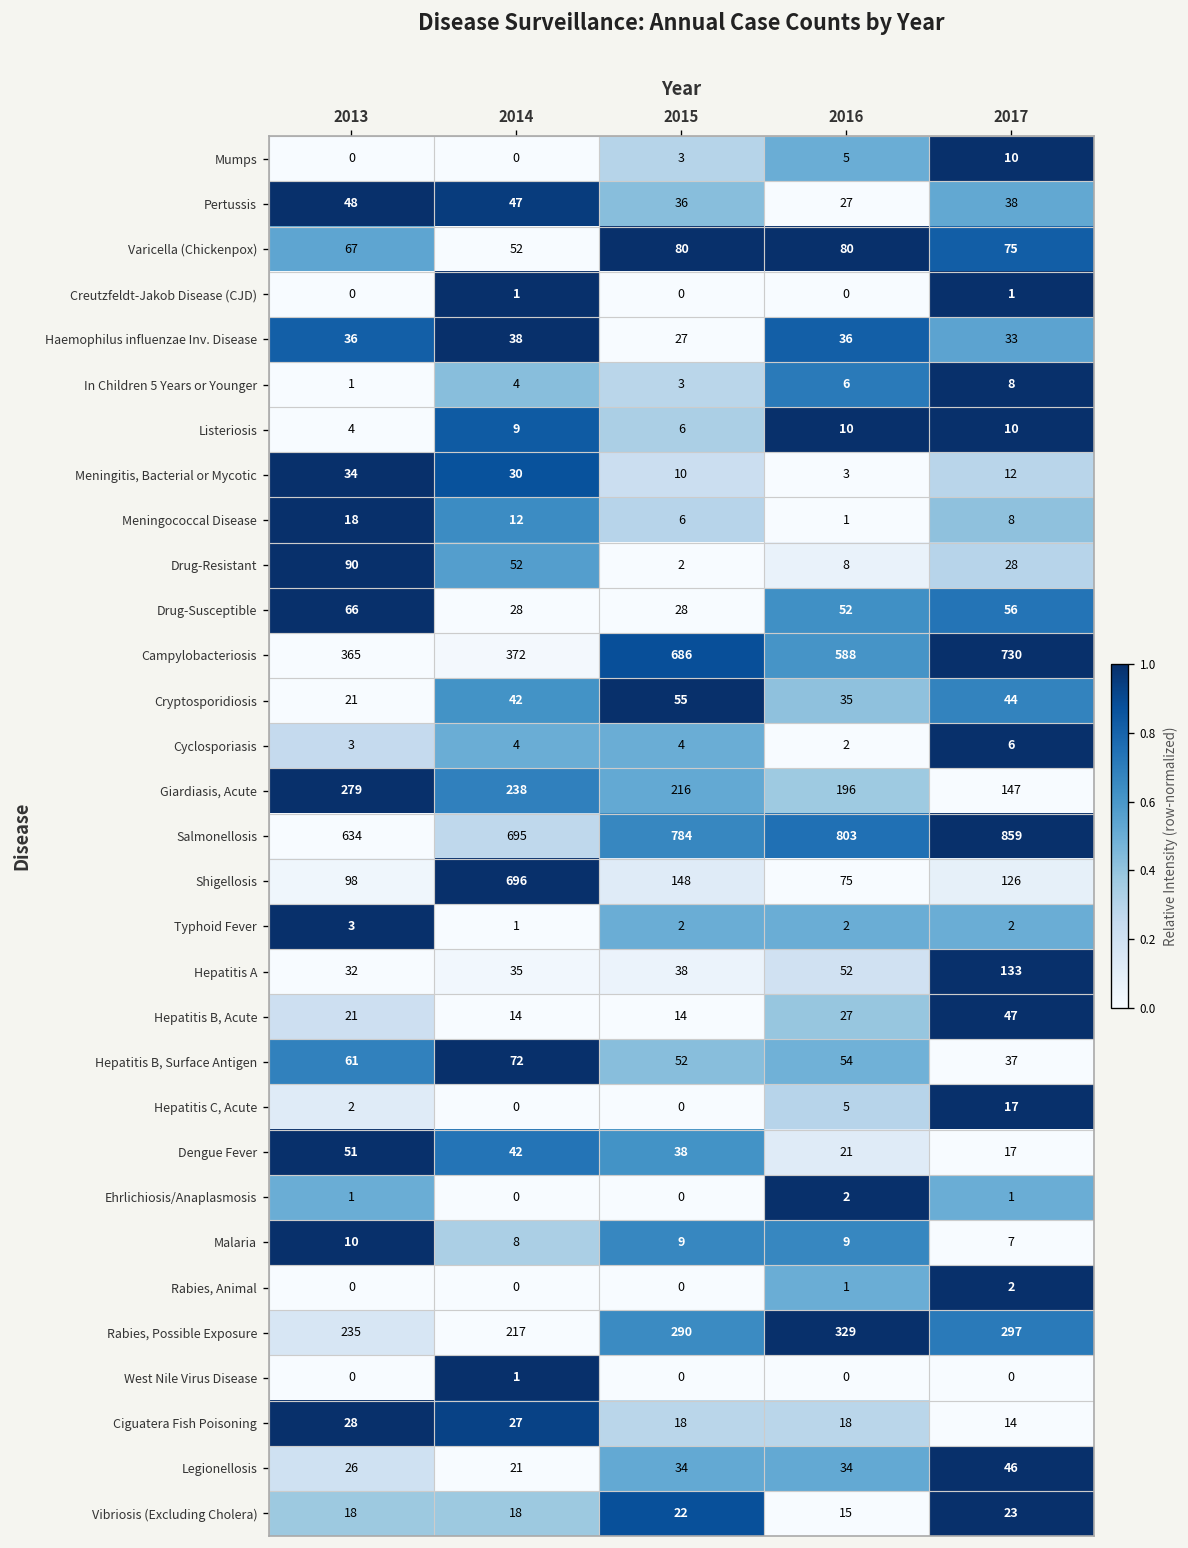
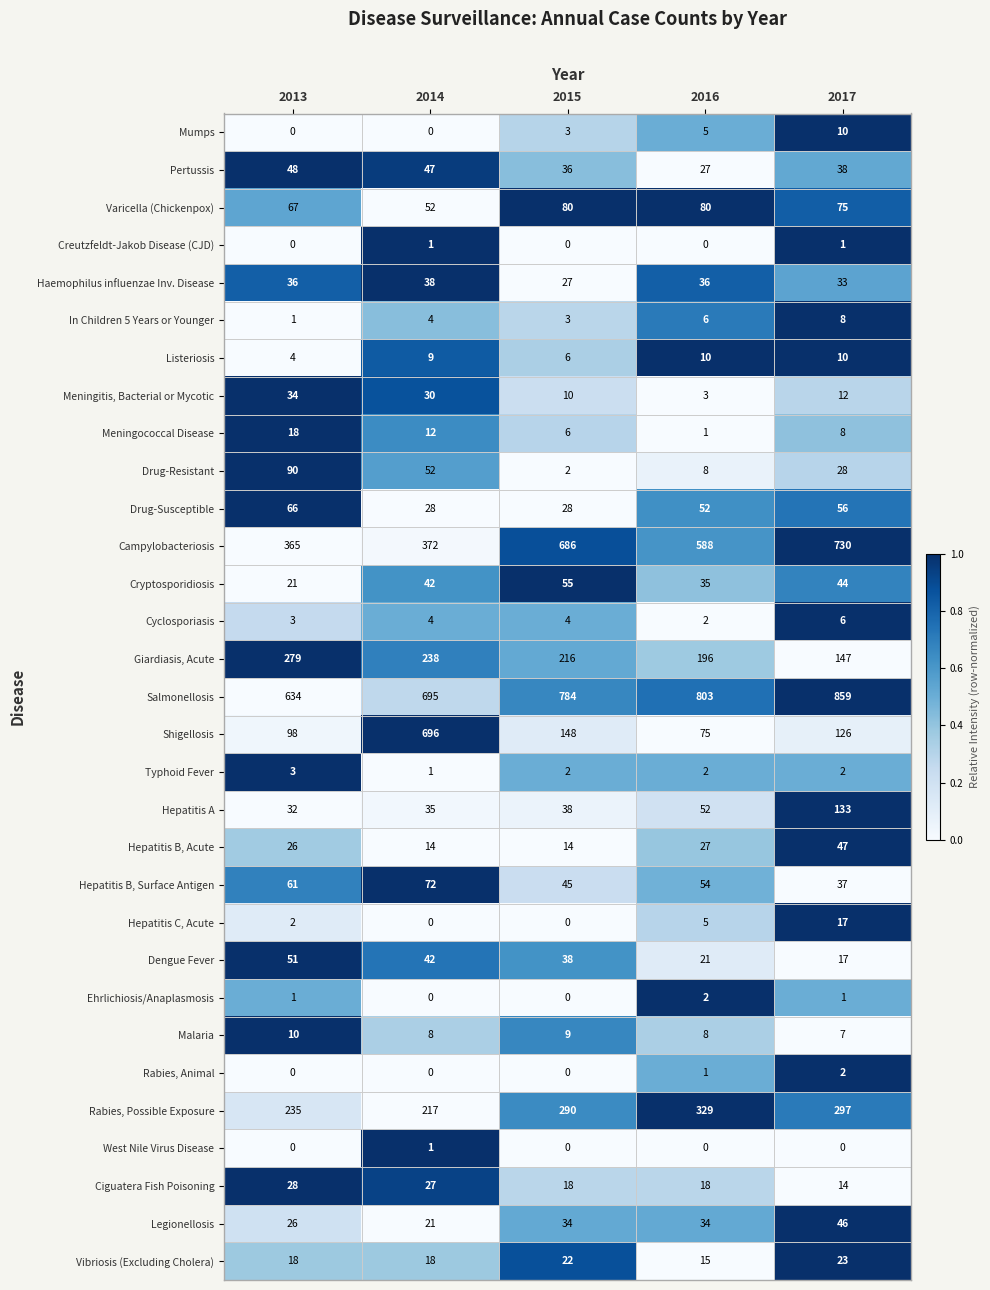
Hepatitis B, Acute, 2013: 21 -> 26
Hepatitis B, Surface Antigen, 2015: 52 -> 45
Malaria, 2016: 9 -> 8
